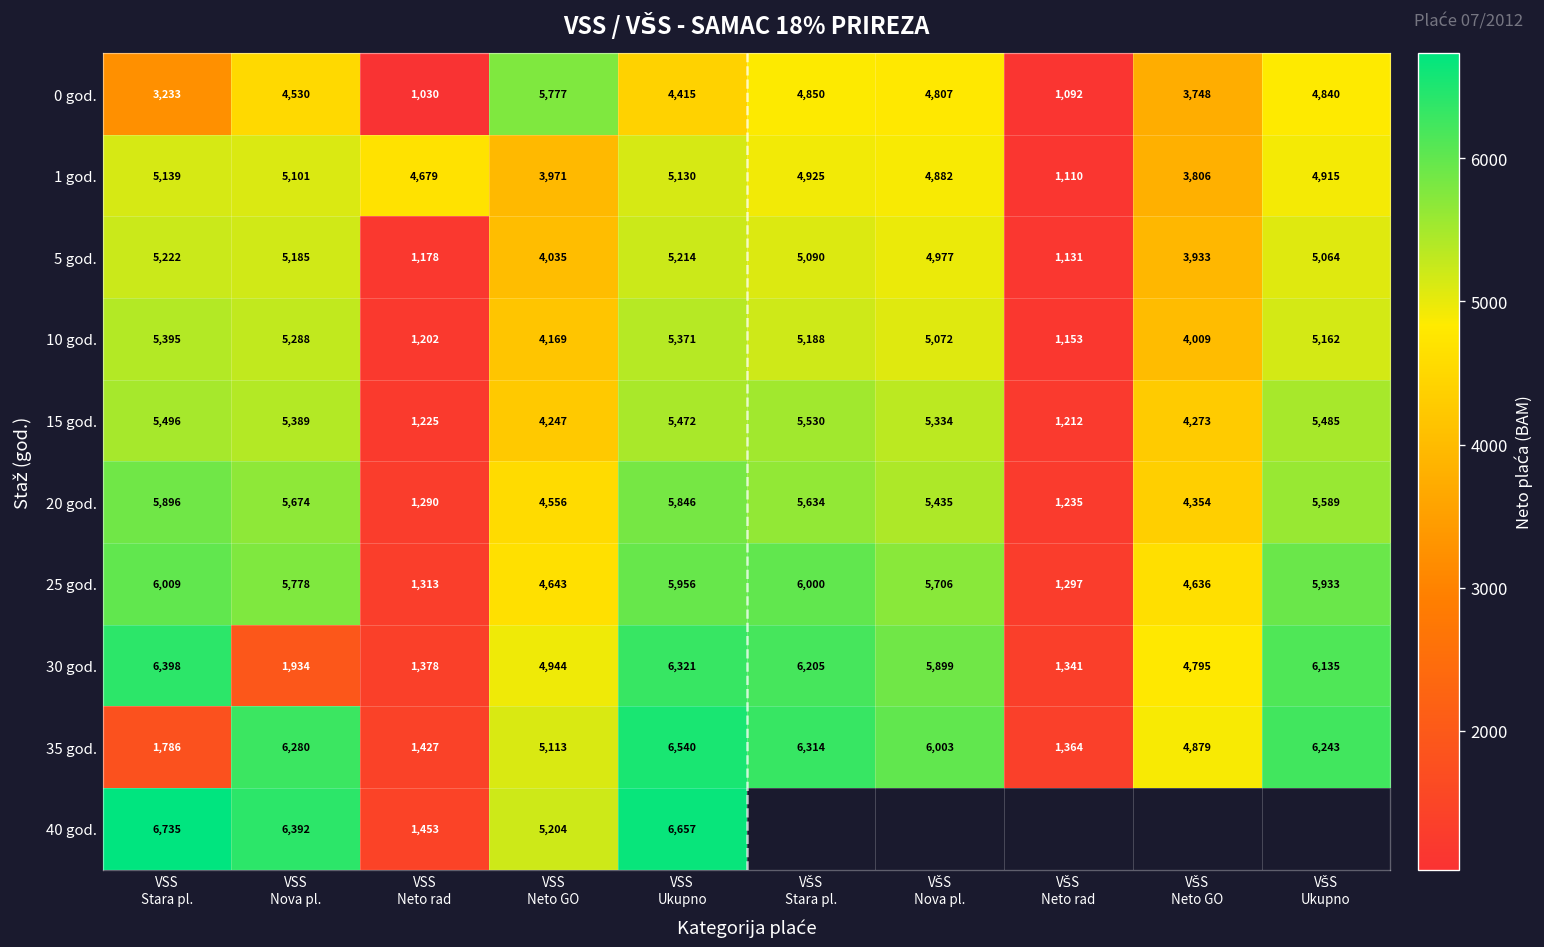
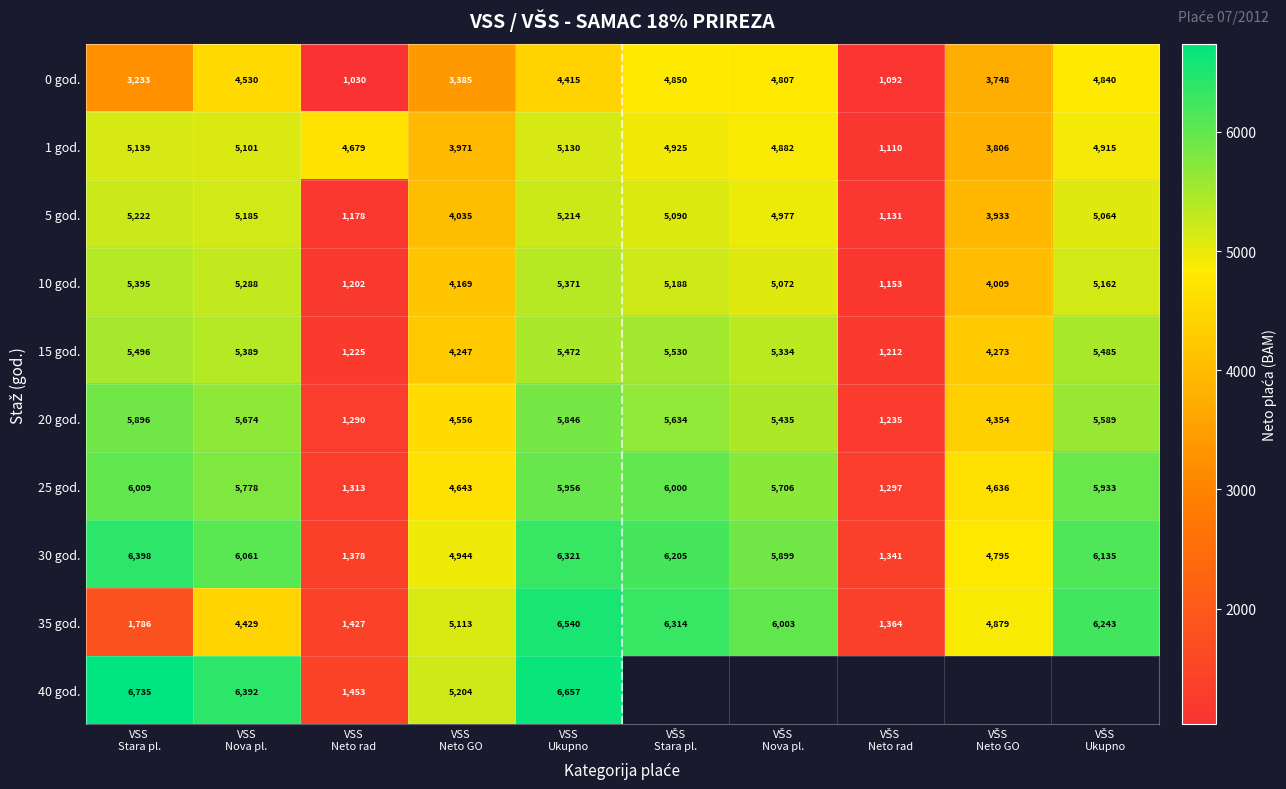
0 god., VSS Neto GO: 5,777 -> 3,385
30 god., VSS Nova pl.: 1,934 -> 6,061
35 god., VSS Nova pl.: 6,280 -> 4,429
